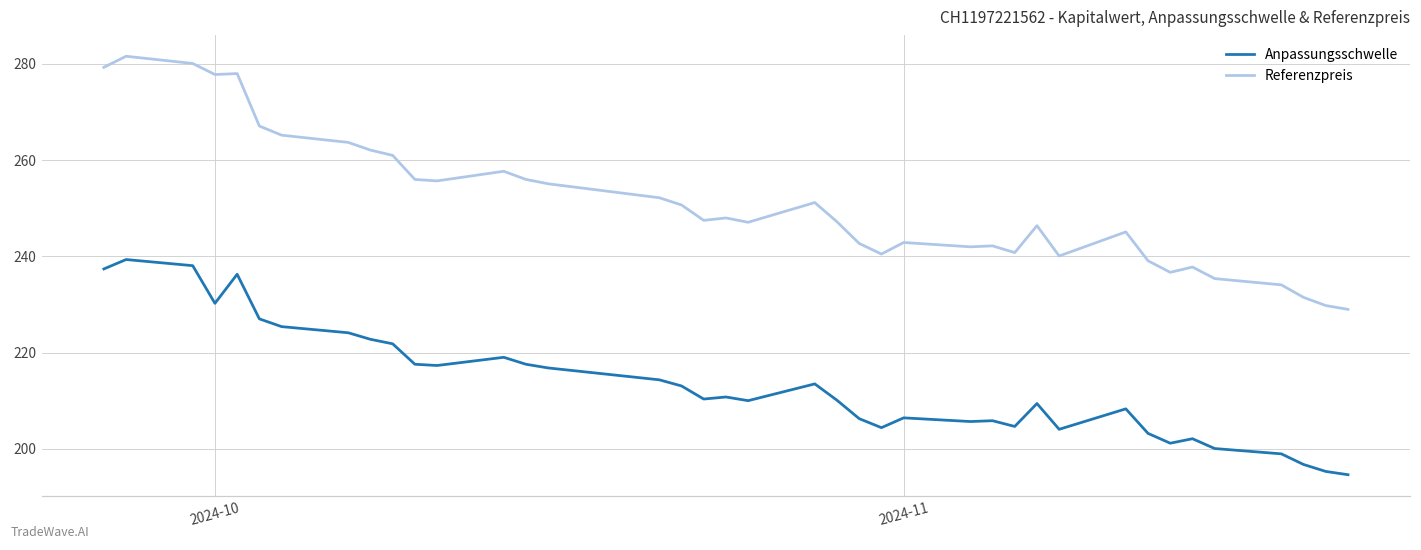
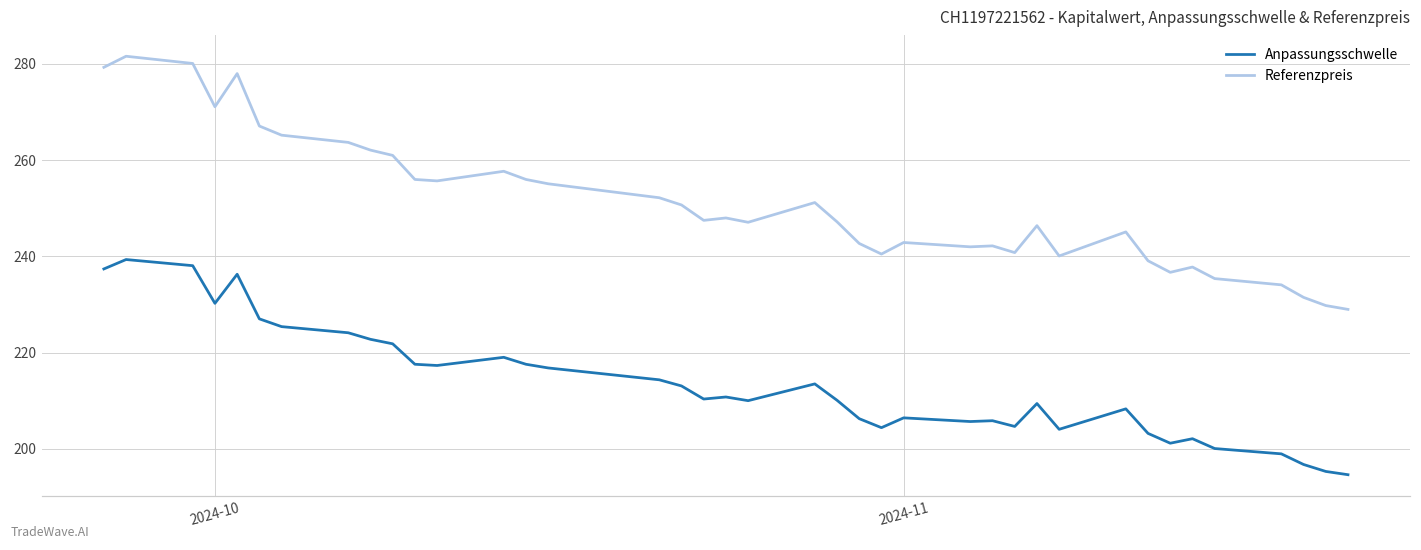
Referenzpreis, 2024-10: 278 -> 271
